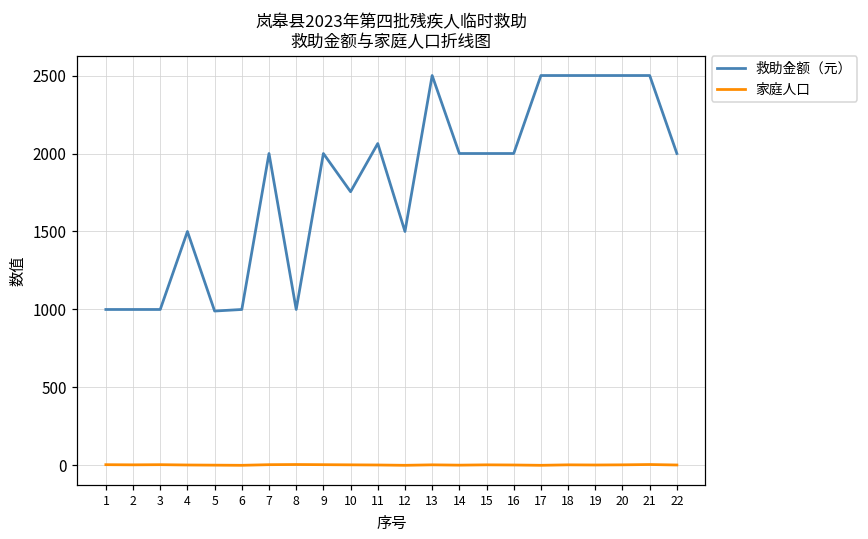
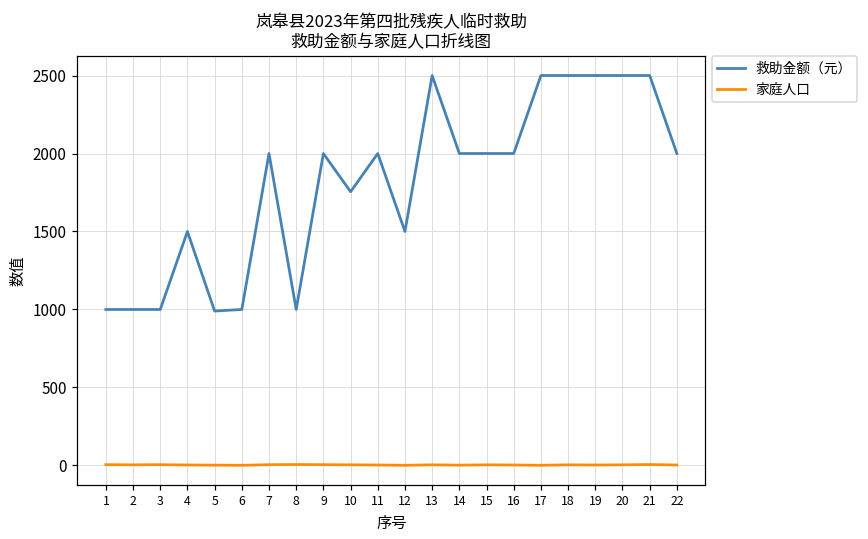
救助金额（元）, 11: 2060 -> 2000
